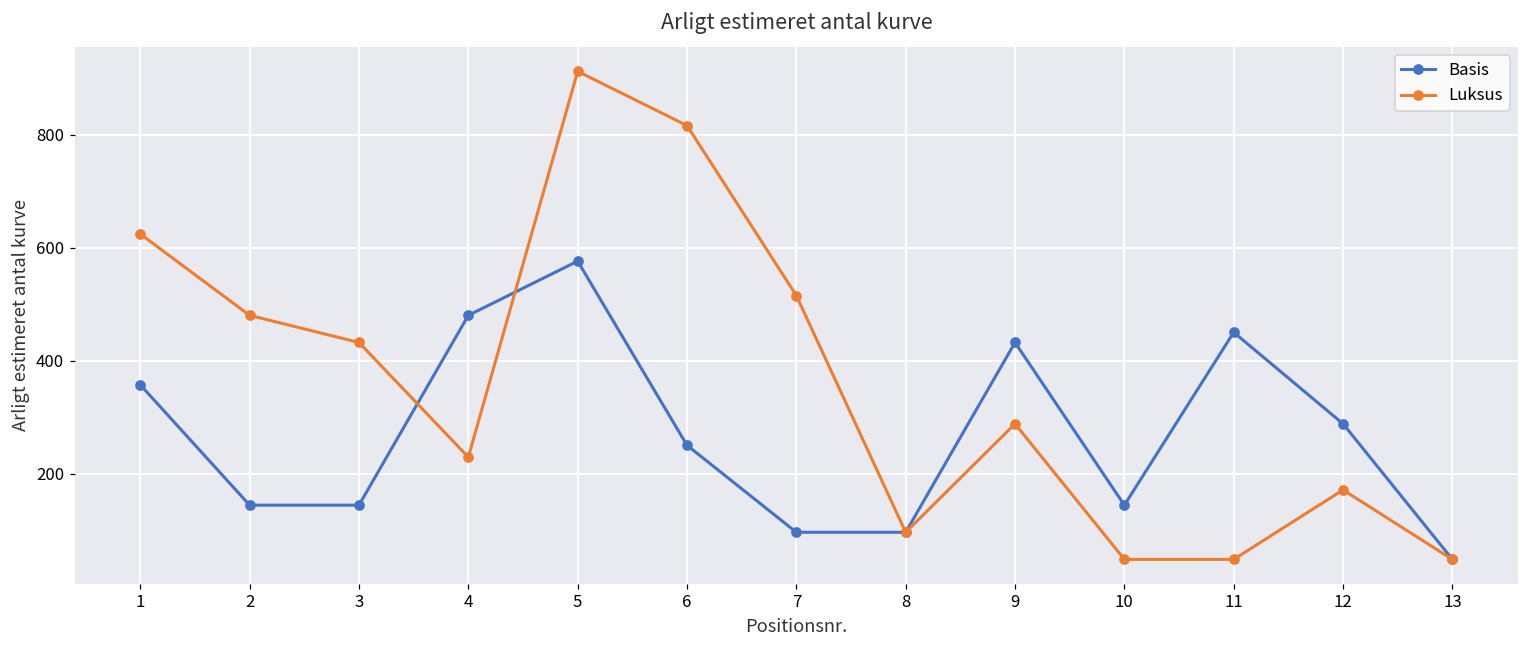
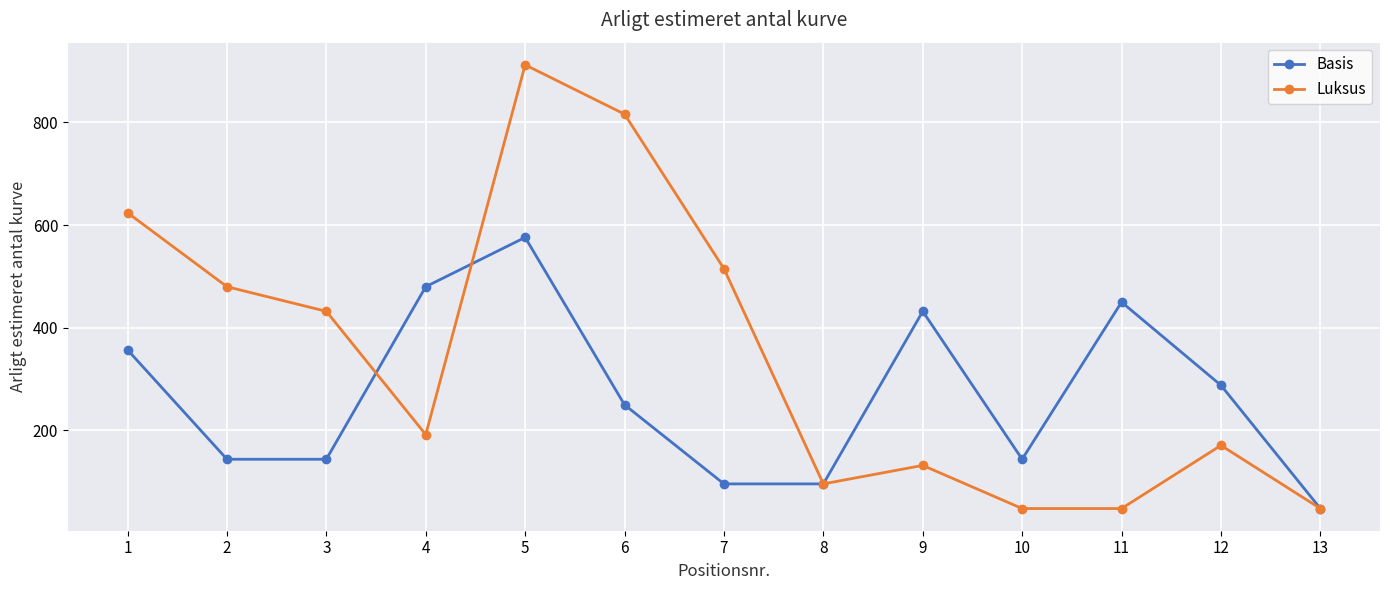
Luksus, 4: 230 -> 190
Luksus, 9: 290 -> 130
